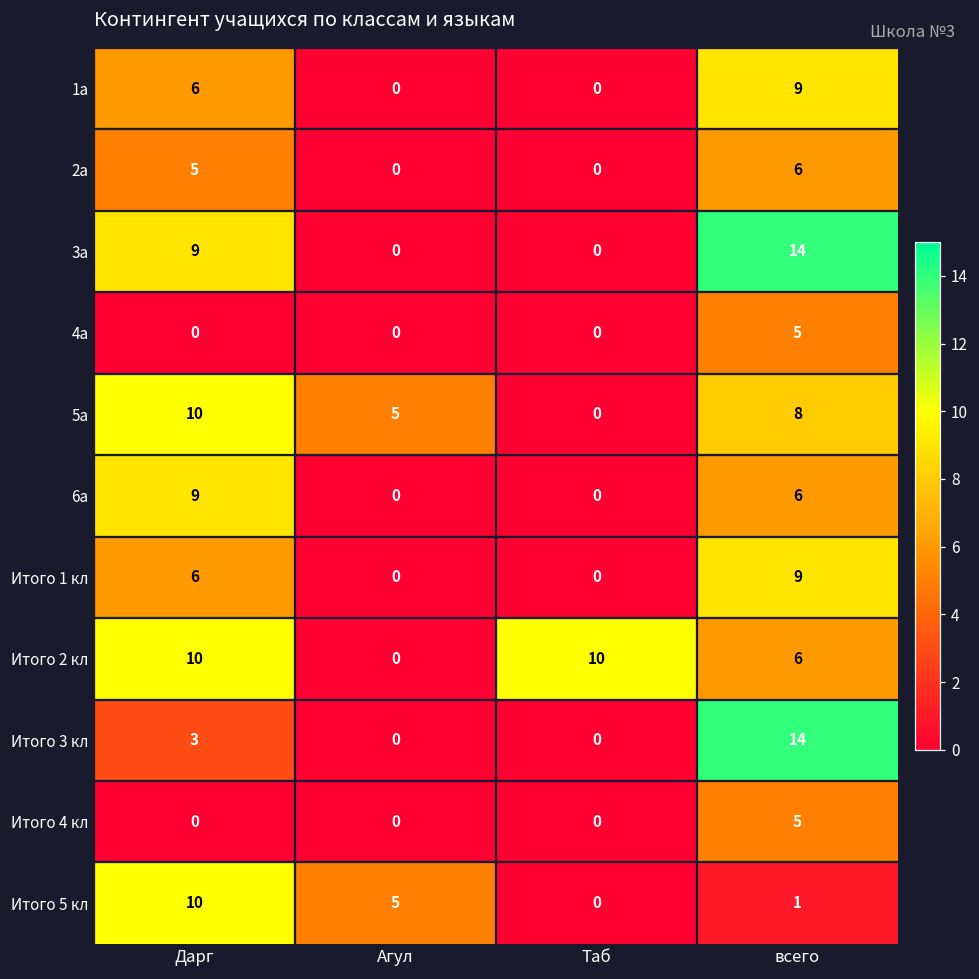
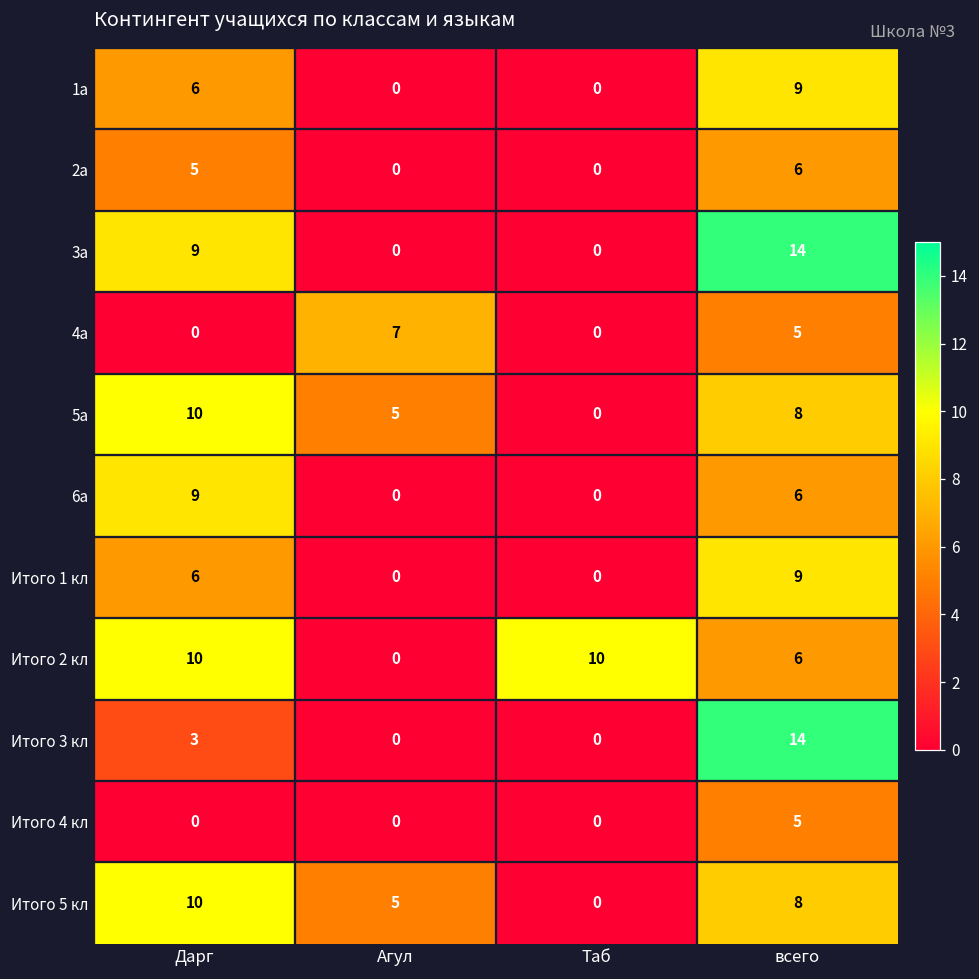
4а, Агул: 0 -> 7
Итого 5 кл, всего: 1 -> 8
